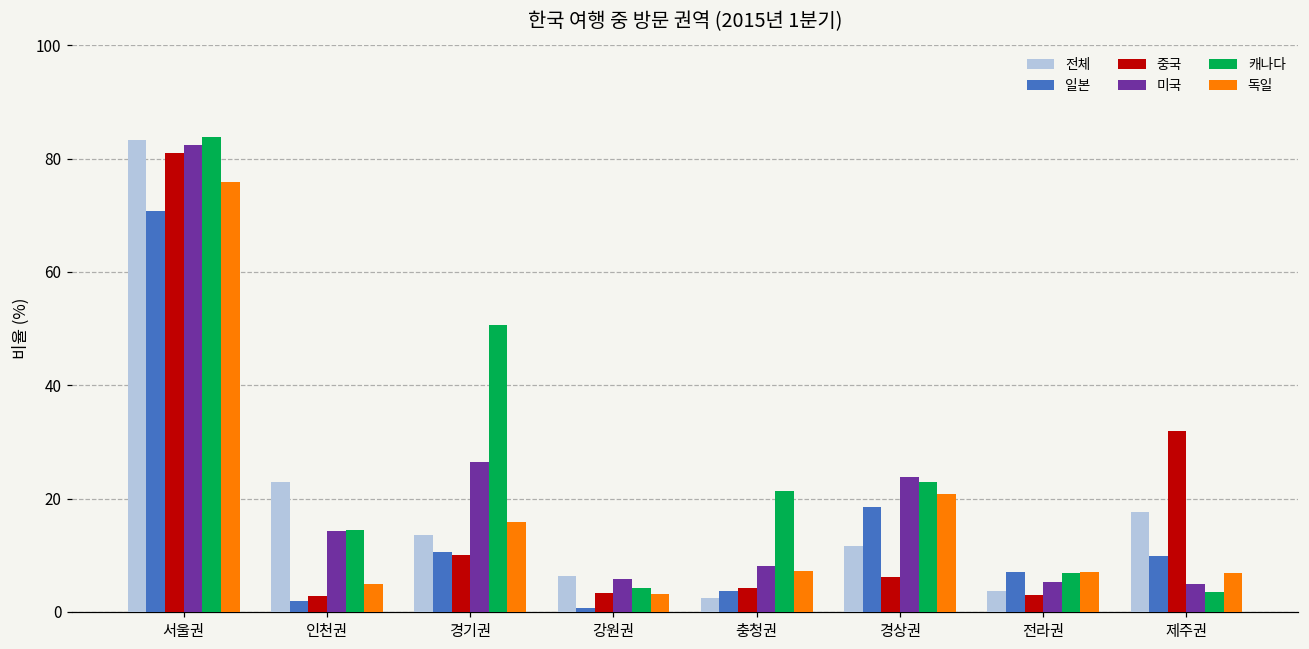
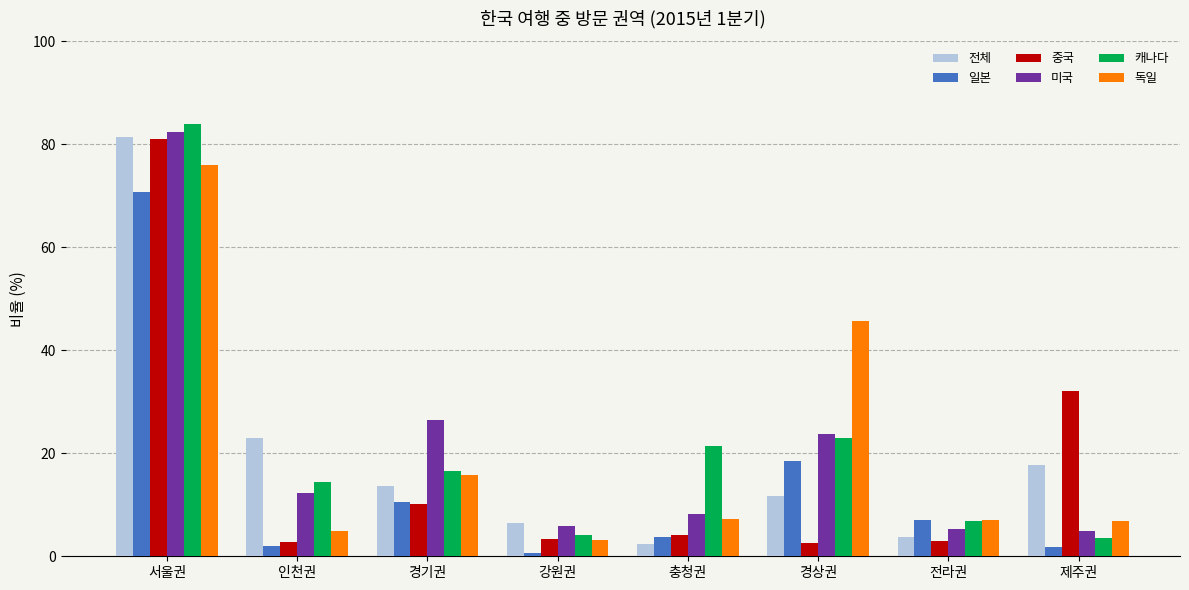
전체, 서울권: 83 -> 81
미국, 인천권: 14 -> 12
캐나다, 경기권: 51 -> 17
중국, 경상권: 6 -> 3
독일, 경상권: 21 -> 46
일본, 제주권: 10 -> 2
